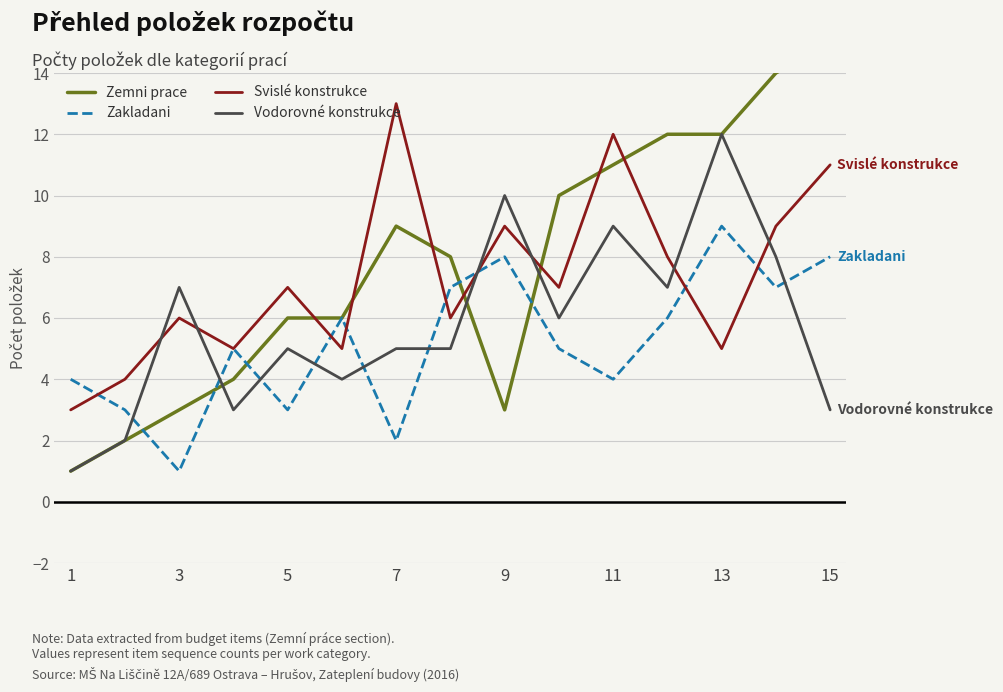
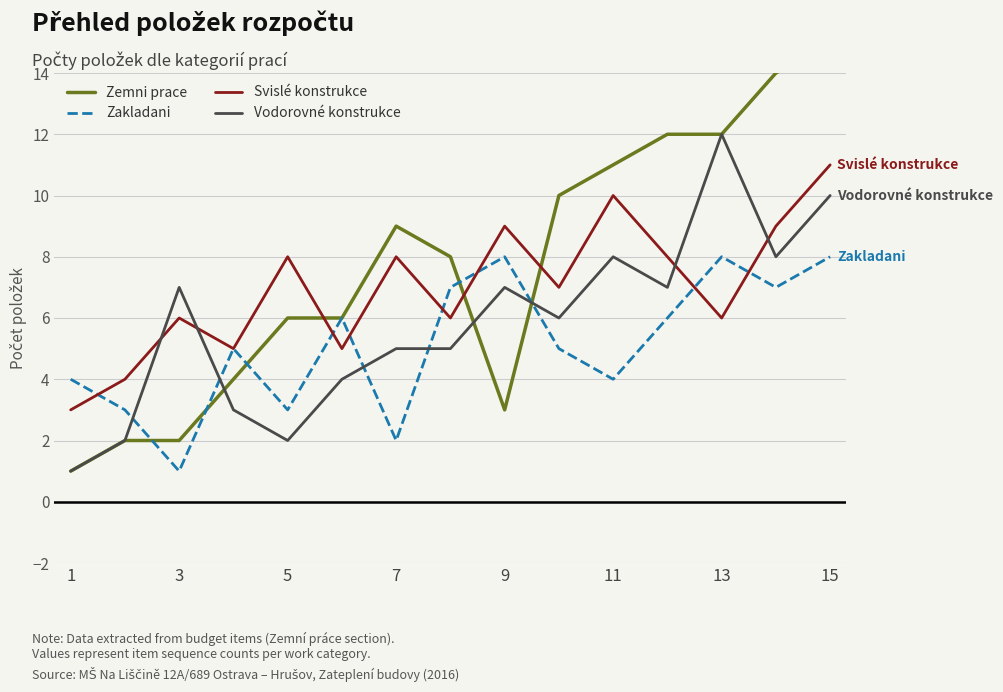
Zemni prace, 3: 3 -> 2
Svislé konstrukce, 5: 7 -> 8
Vodorovné konstrukce, 5: 5 -> 2
Svislé konstrukce, 7: 13 -> 8
Vodorovné konstrukce, 9: 10 -> 7
Svislé konstrukce, 11: 12 -> 10
Vodorovné konstrukce, 11: 9 -> 8
Zakladani, 13: 9 -> 8
Svislé konstrukce, 13: 5 -> 6
Vodorovné konstrukce, 15: 3 -> 10
